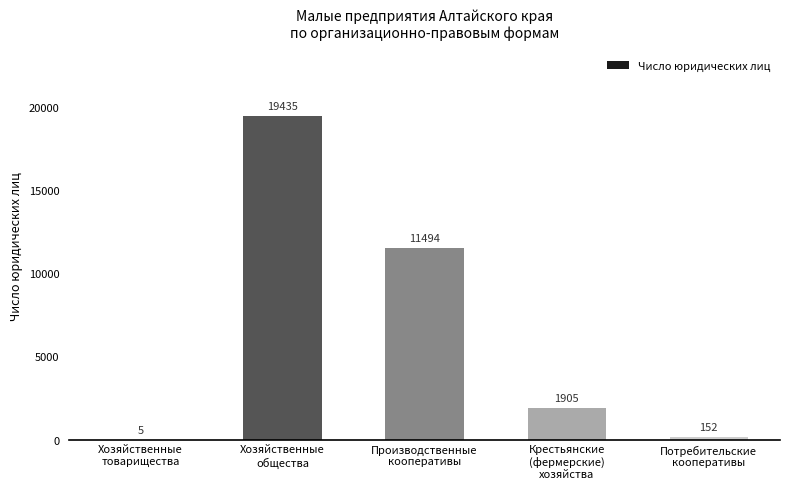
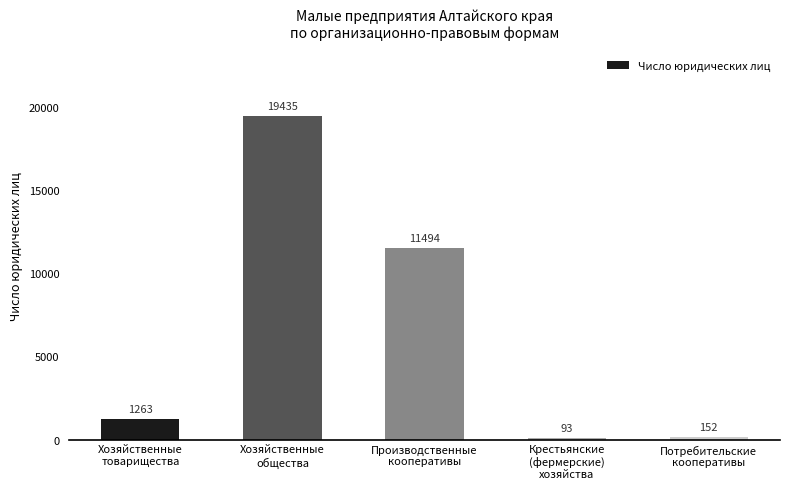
Хозяйственные товарищества: 5 -> 1263
Крестьянские (фермерские) хозяйства: 1905 -> 93
